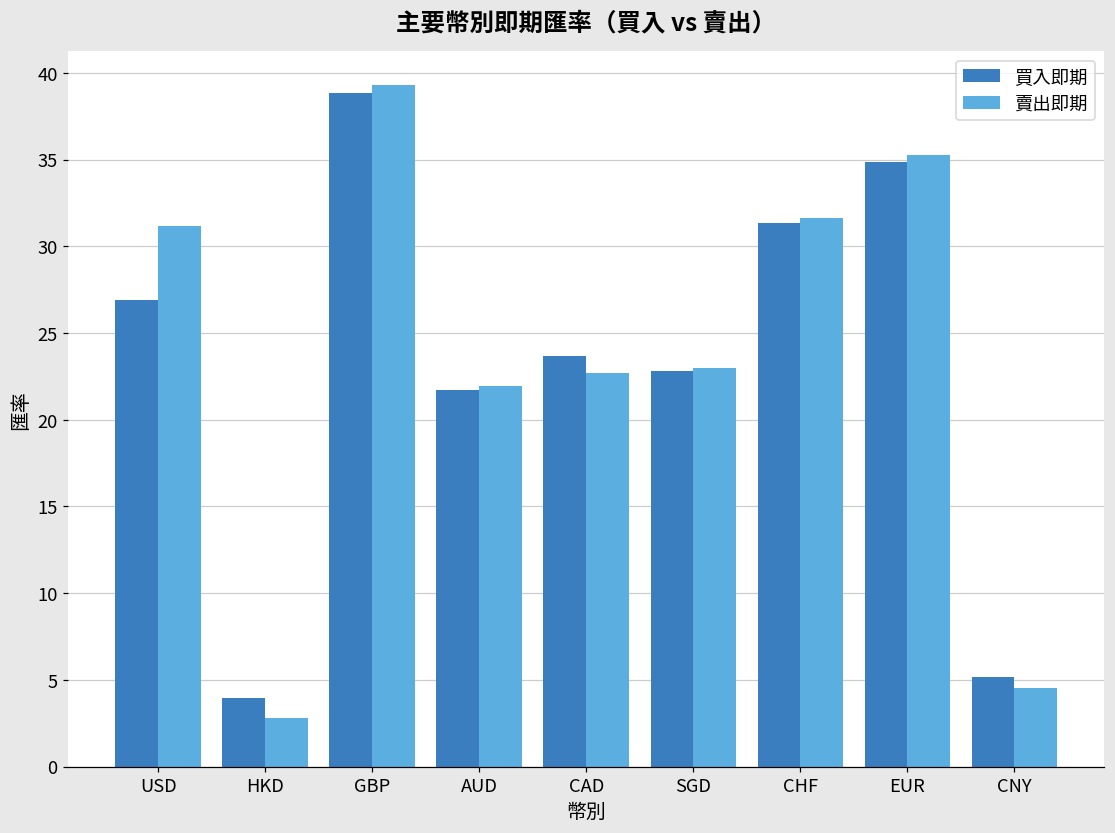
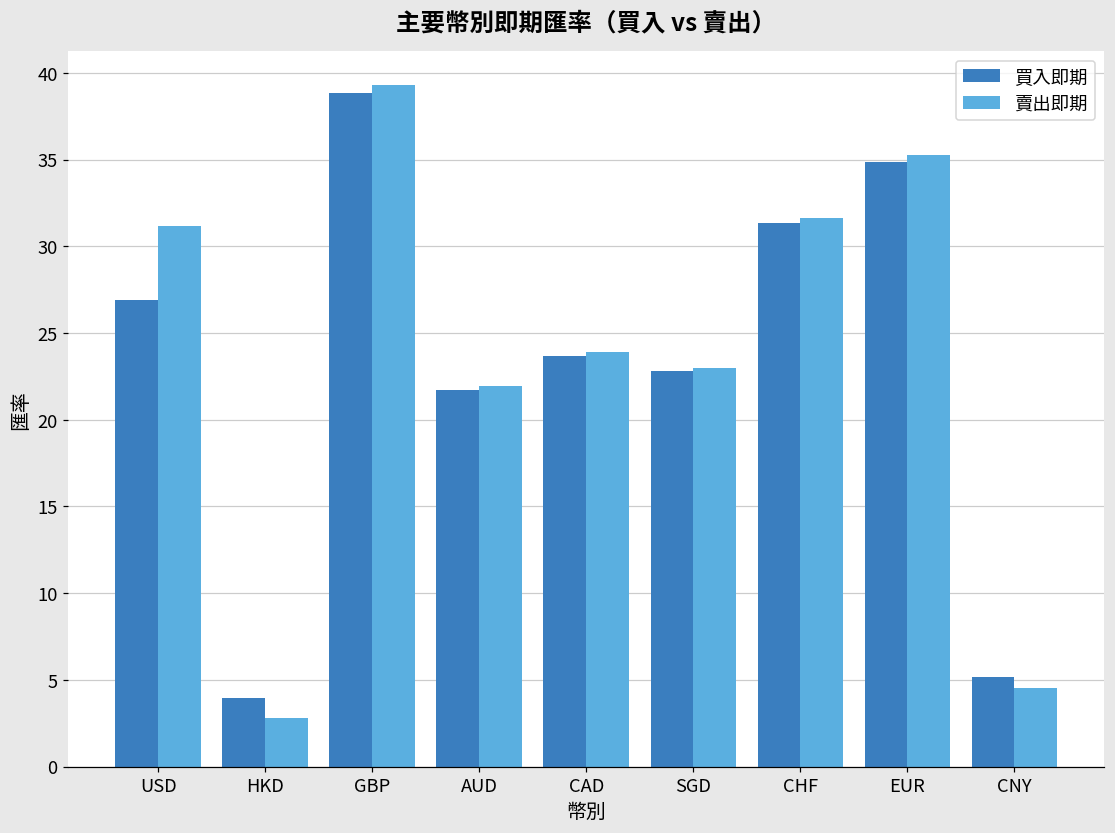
賣出即期, CAD: 22.7 -> 23.9
